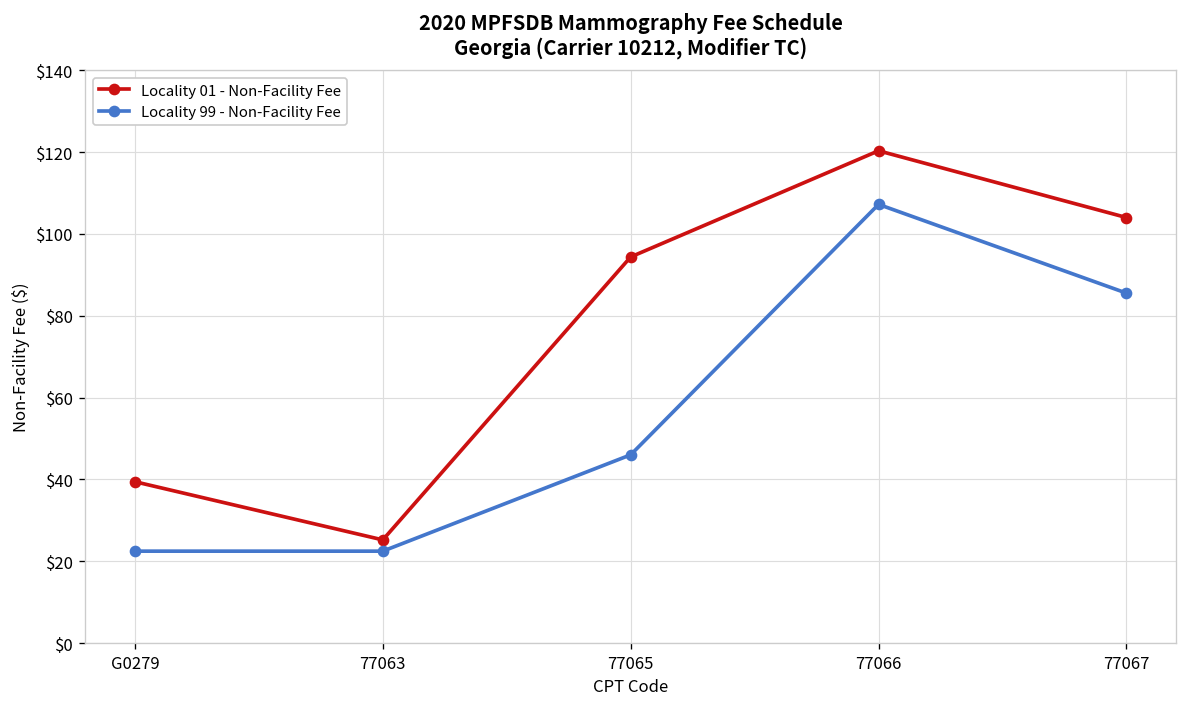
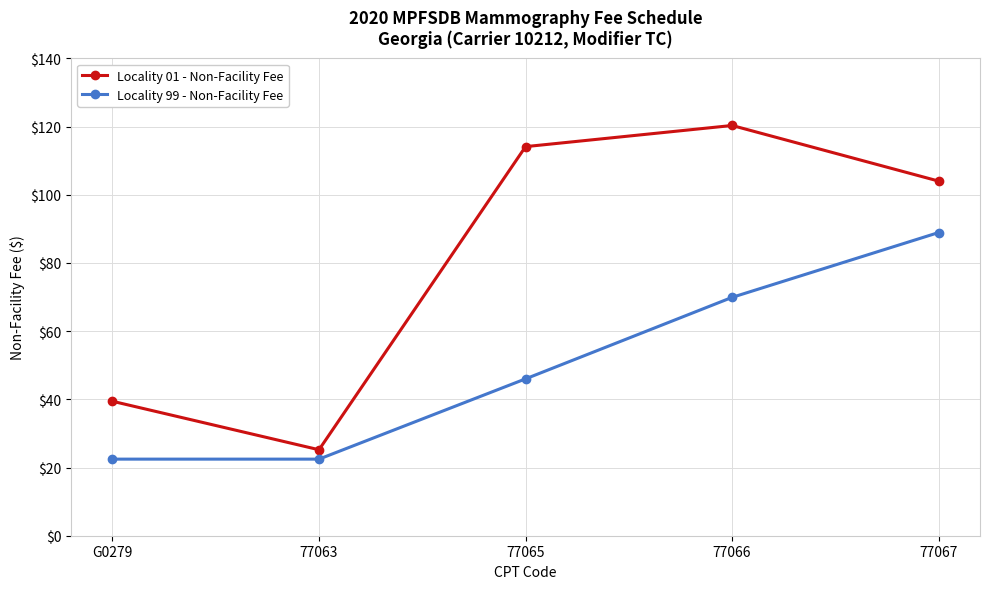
Locality 01 - Non-Facility Fee, 77065: $94 -> $114
Locality 99 - Non-Facility Fee, 77066: $107 -> $70
Locality 99 - Non-Facility Fee, 77067: $86 -> $89
